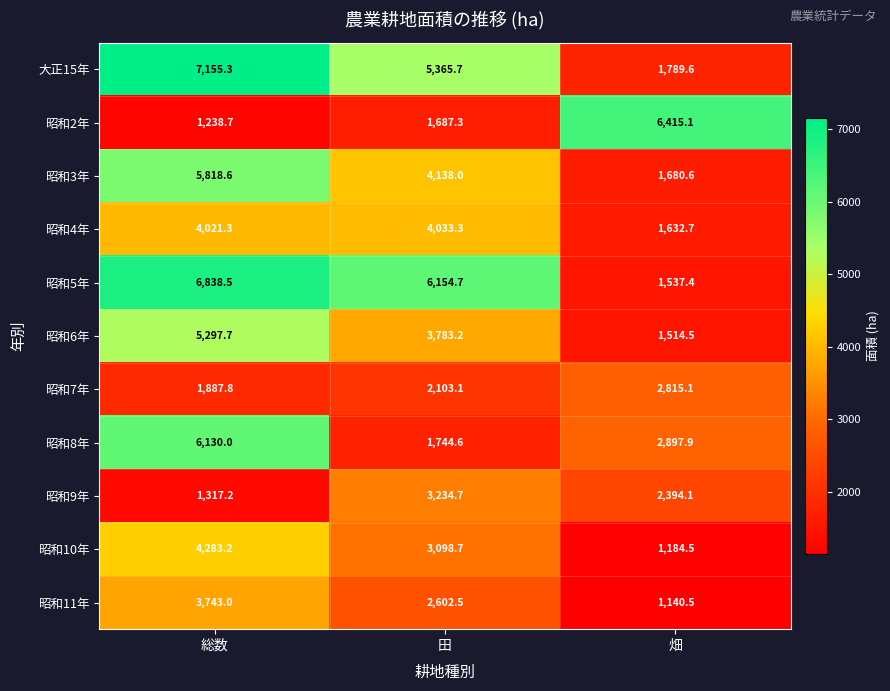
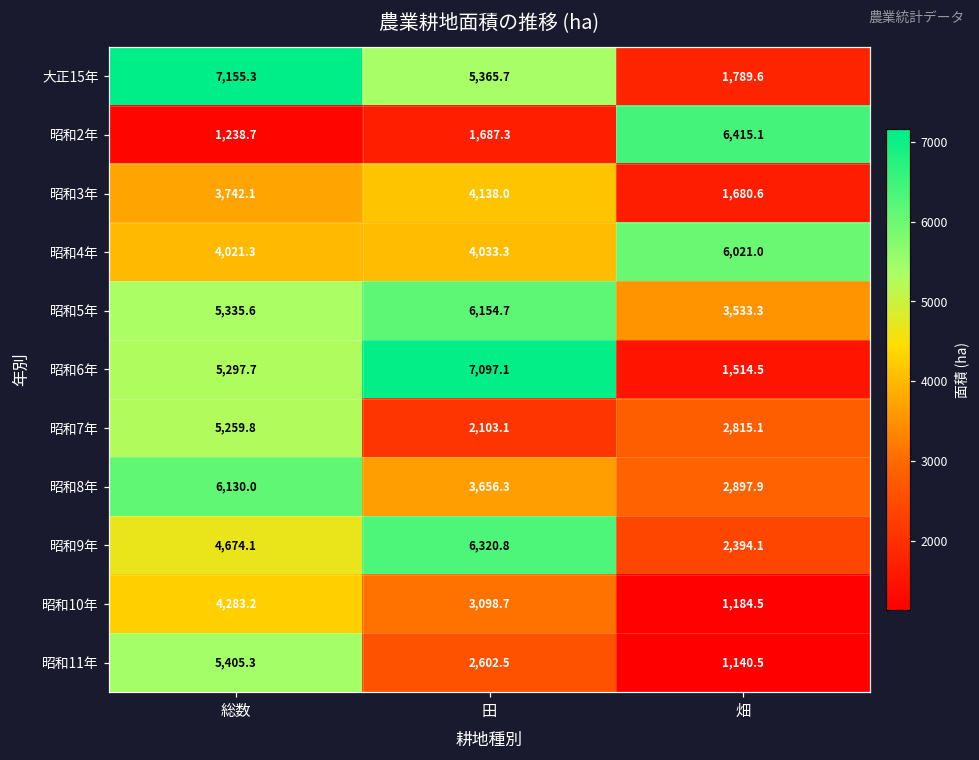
昭和3年, 総数: 5,818.6 -> 3,742.1
昭和4年, 畑: 1,632.7 -> 6,021.0
昭和5年, 総数: 6,838.5 -> 5,335.6
昭和5年, 畑: 1,537.4 -> 3,533.3
昭和6年, 田: 3,783.2 -> 7,097.1
昭和7年, 総数: 1,887.8 -> 5,259.8
昭和8年, 田: 1,744.6 -> 3,656.3
昭和9年, 総数: 1,317.2 -> 4,674.1
昭和9年, 田: 3,234.7 -> 6,320.8
昭和11年, 総数: 3,743.0 -> 5,405.3
